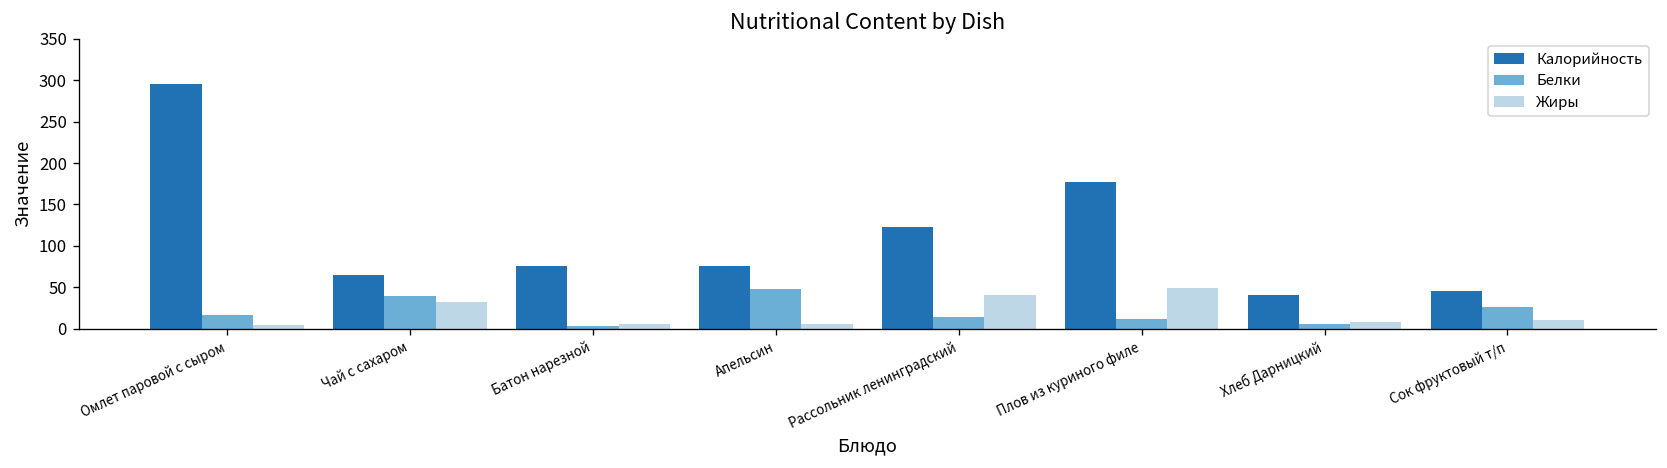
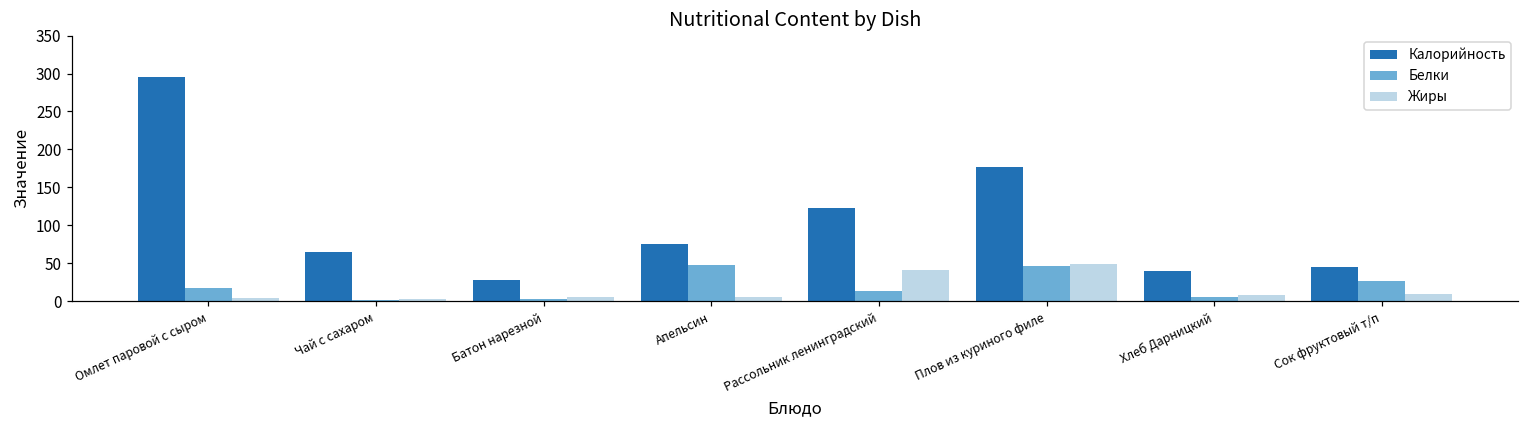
Белки, Чай с сахаром: 40 -> 0
Жиры, Чай с сахаром: 30 -> 0
Калорийность, Батон нарезной: 80 -> 30
Белки, Плов из куриного филе: 10 -> 50
